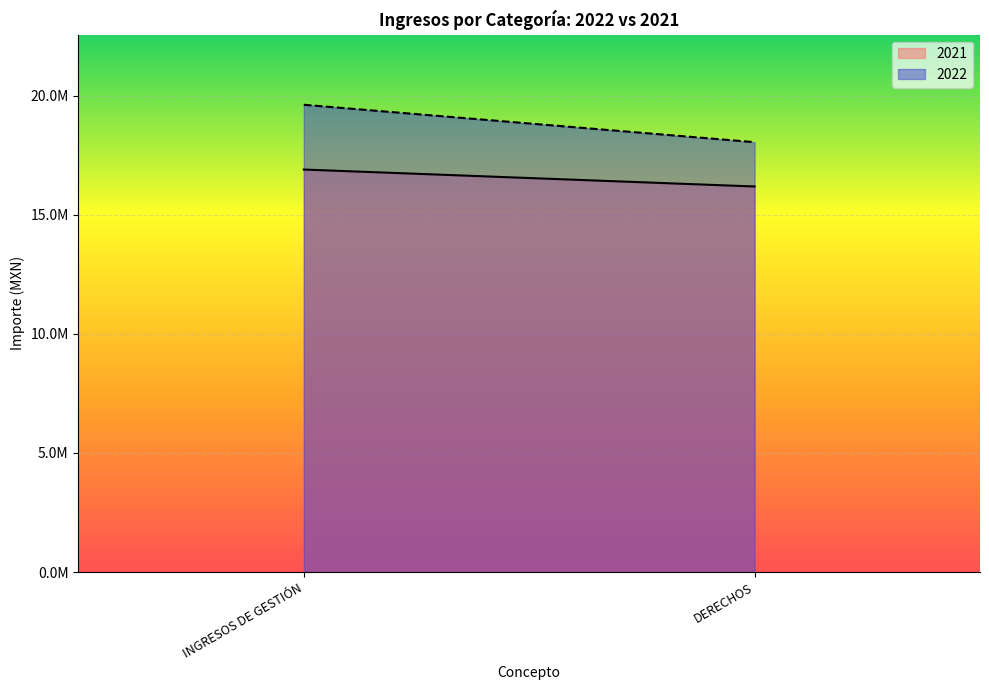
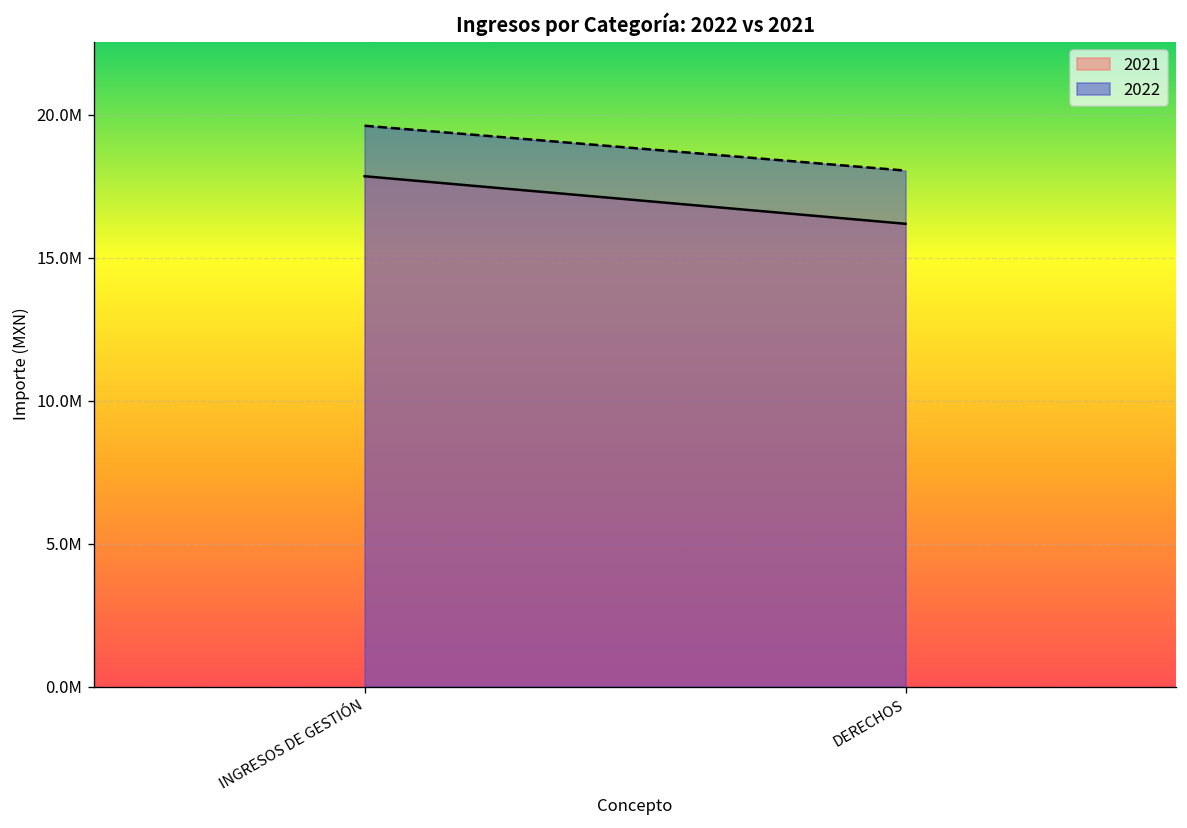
2021, INGRESOS DE GESTIÓN: 16900000 -> 17800000
